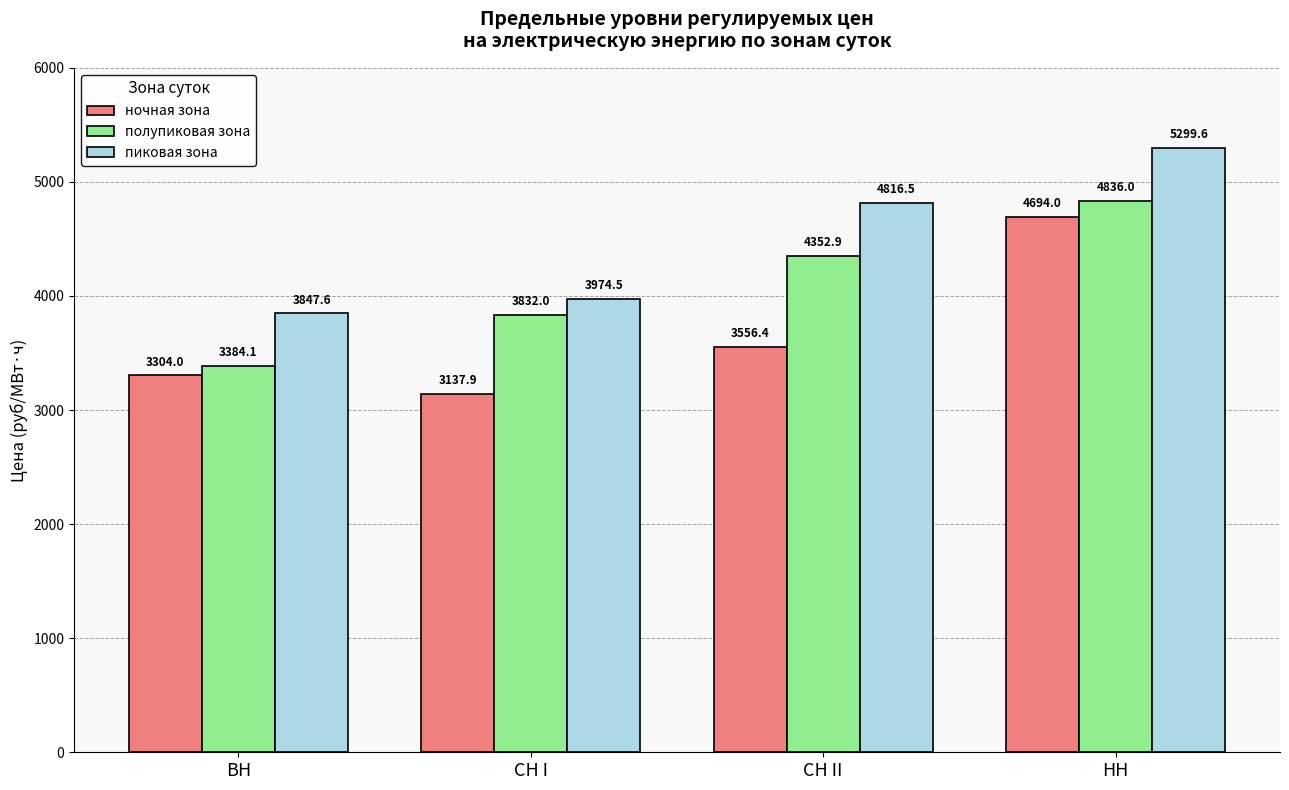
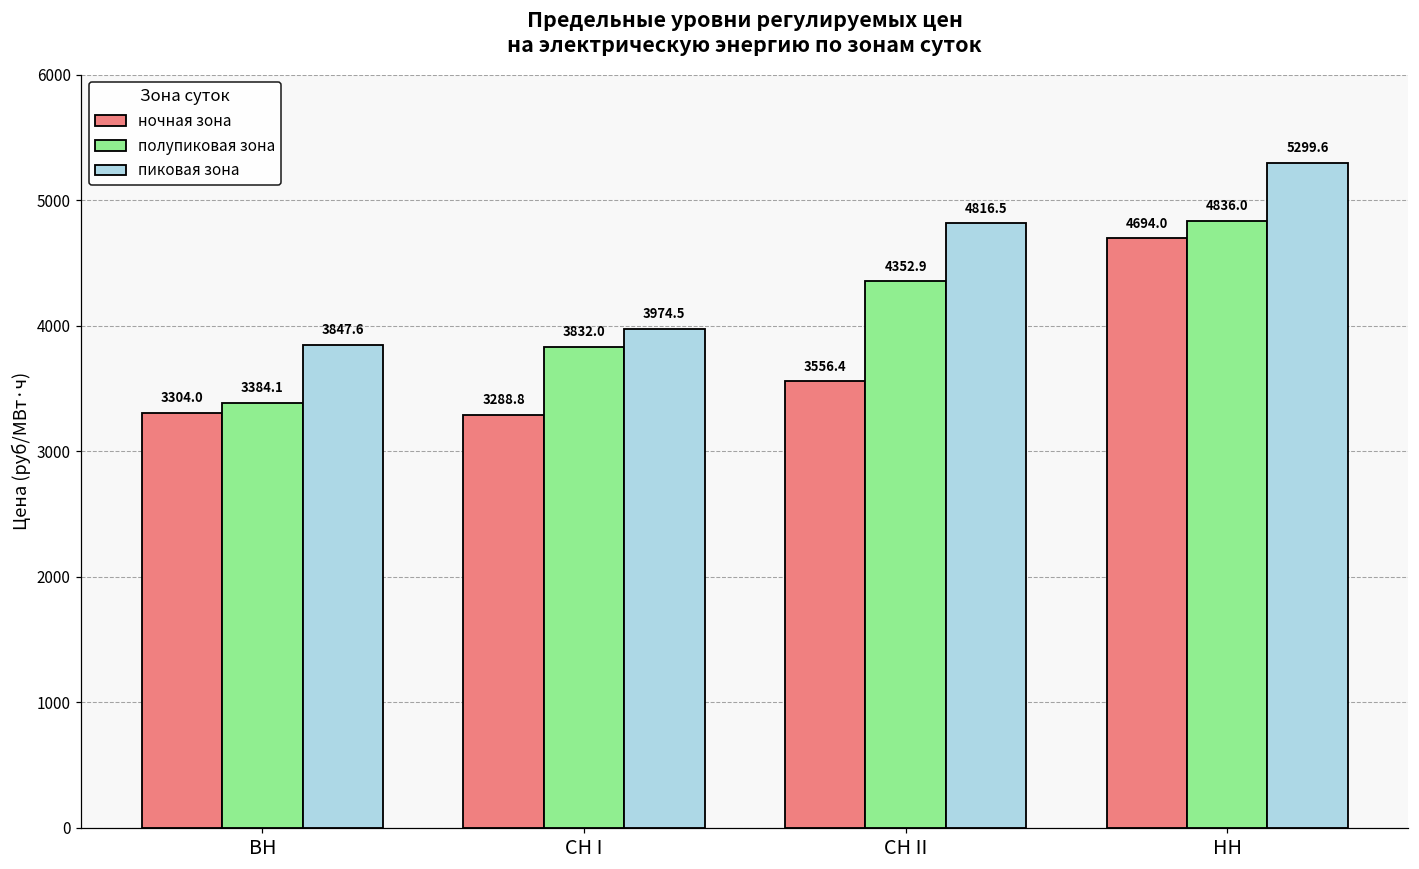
ночная зона, СН I: 3137.9 -> 3288.8
